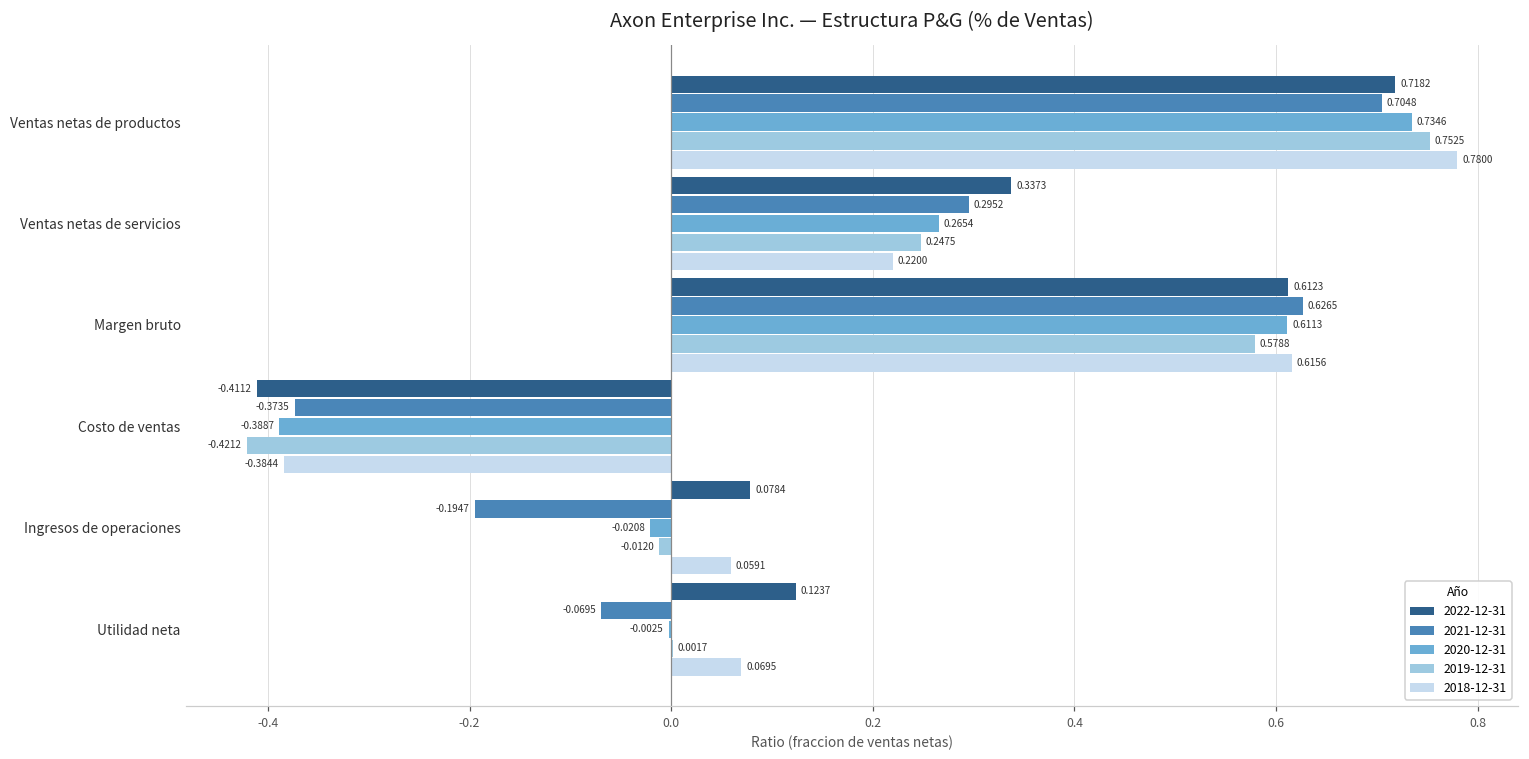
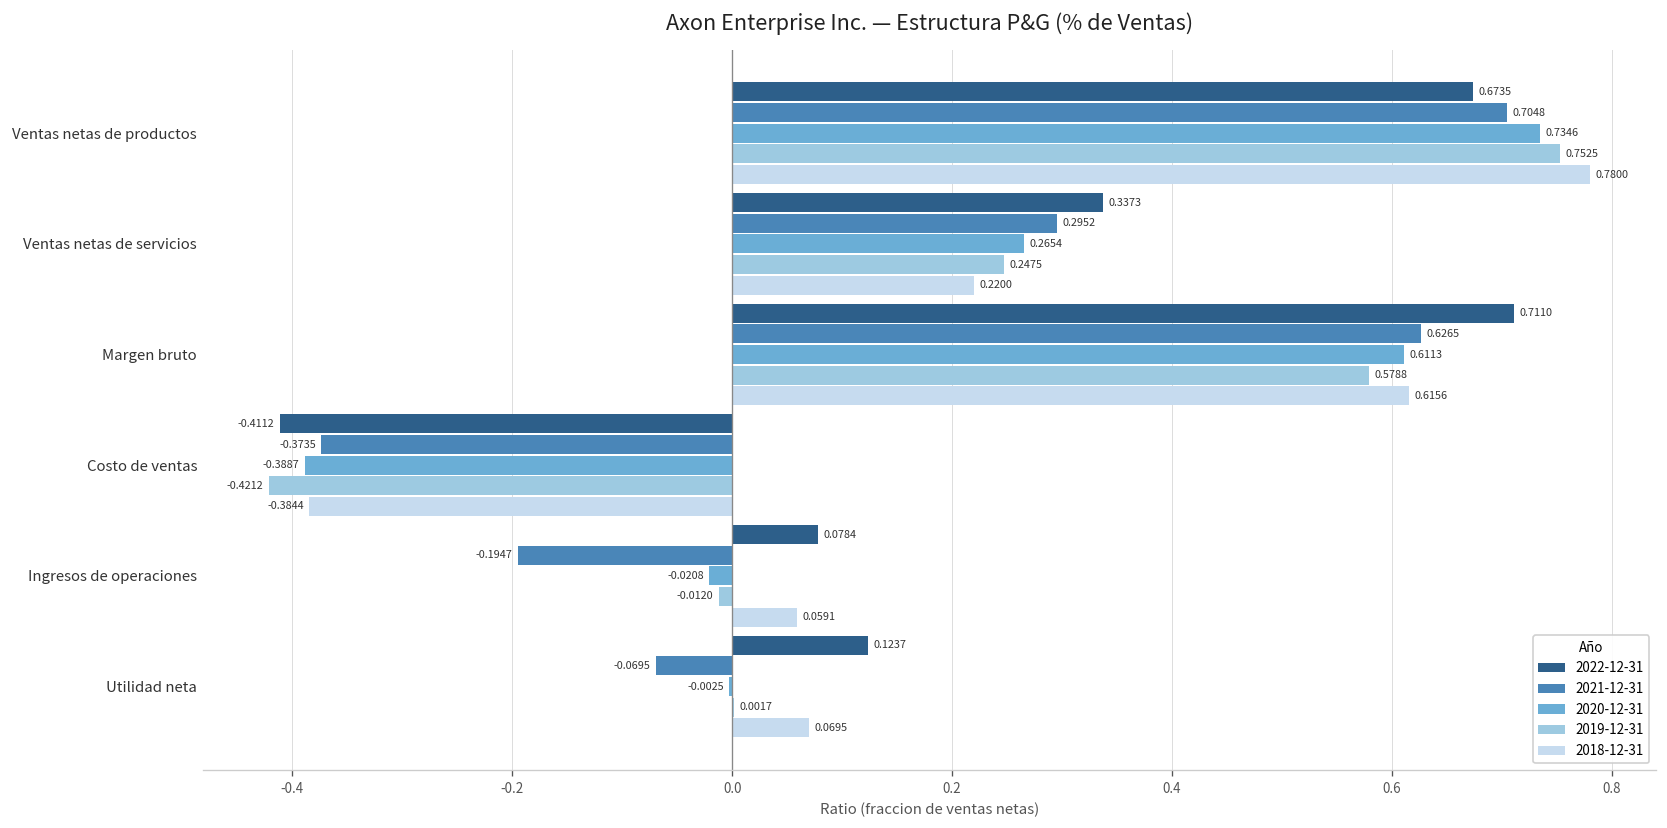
2022-12-31, Ventas netas de productos: 0.7182 -> 0.6735
2022-12-31, Margen bruto: 0.6123 -> 0.7110
